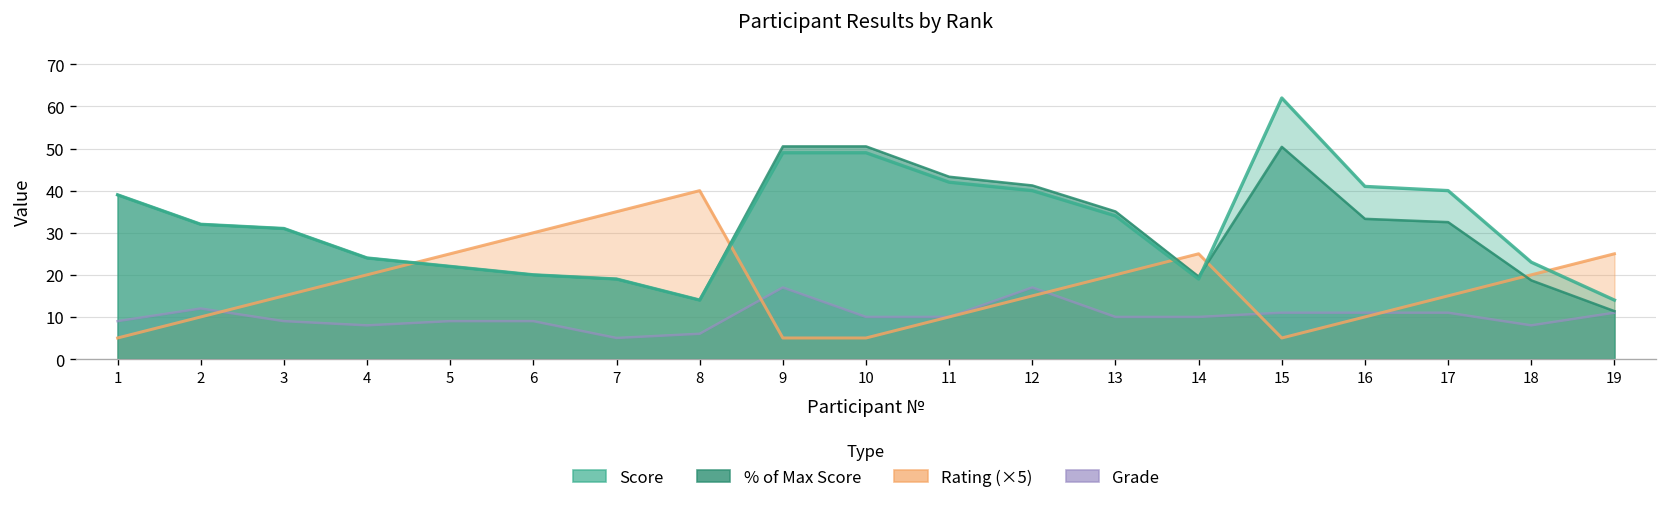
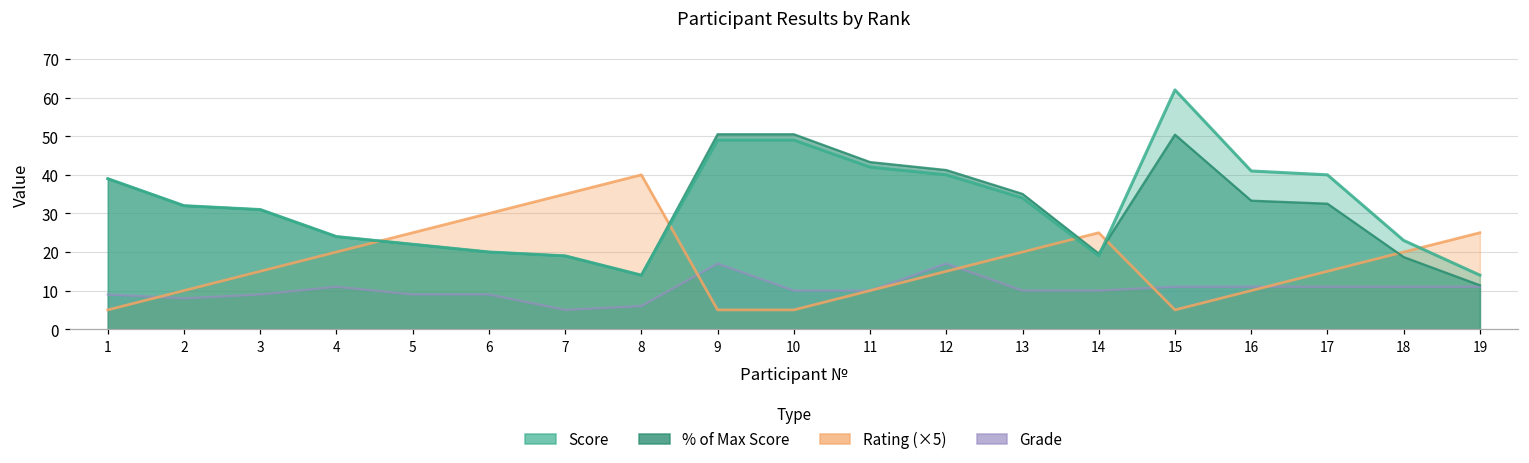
Grade, 2: 12 -> 8
Grade, 4: 8 -> 11
Grade, 18: 8 -> 11
